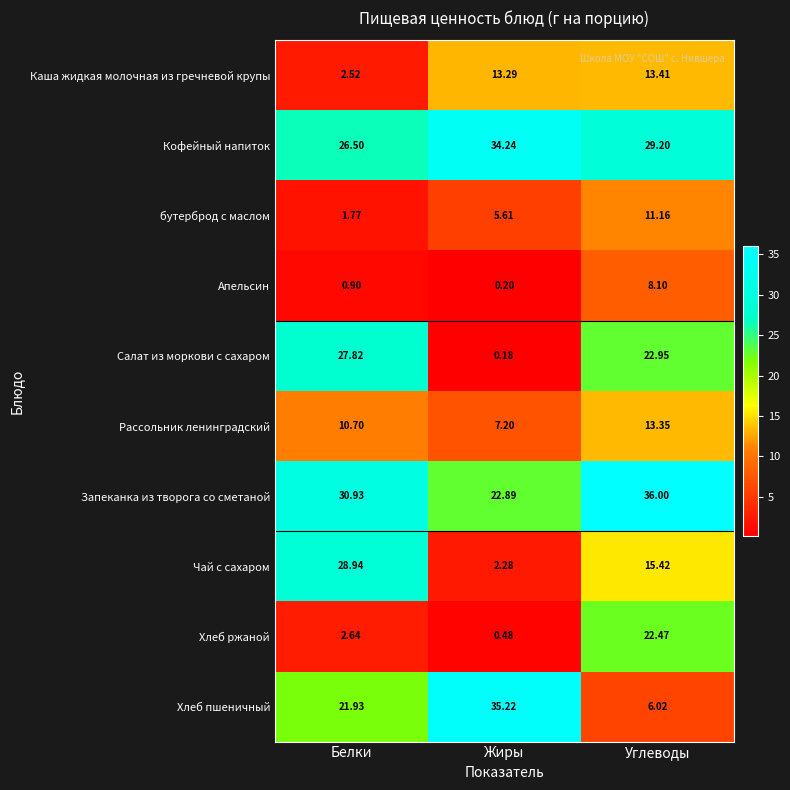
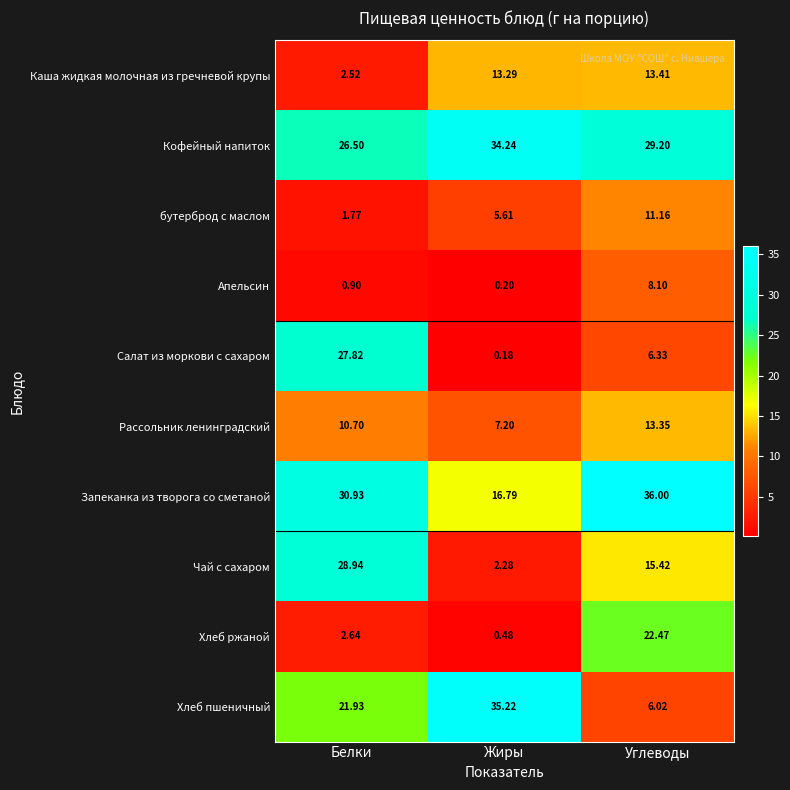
Салат из моркови с сахаром, Углеводы: 22.95 -> 6.33
Запеканка из творога со сметаной, Жиры: 22.89 -> 16.79
